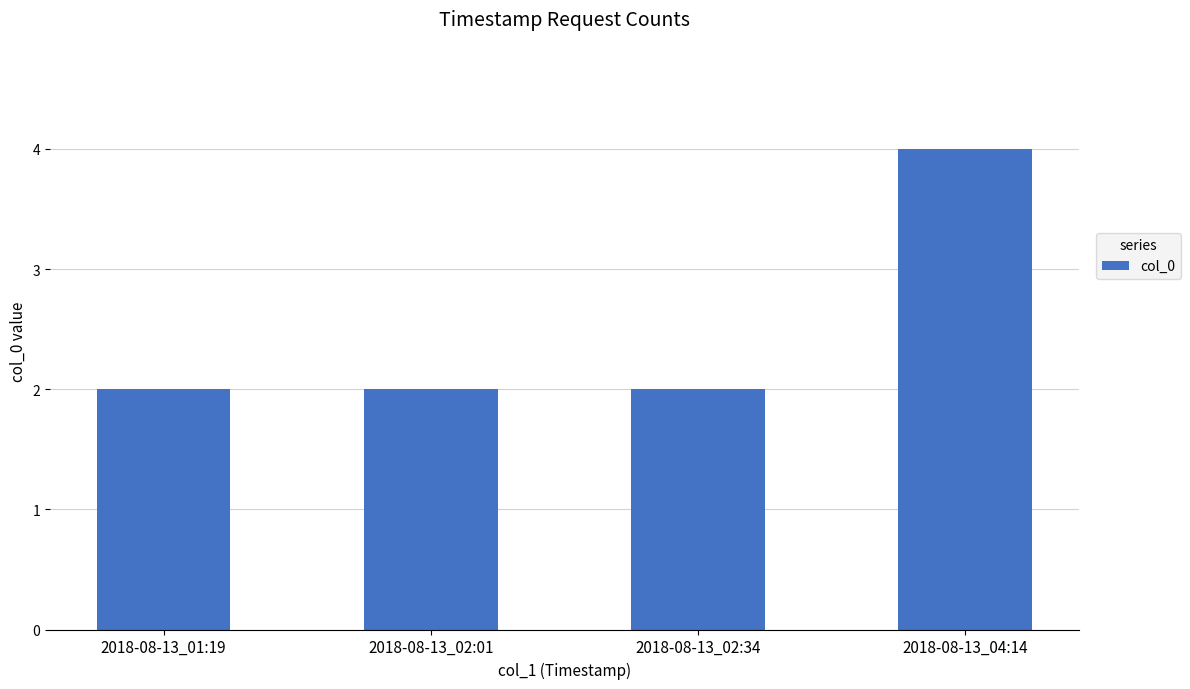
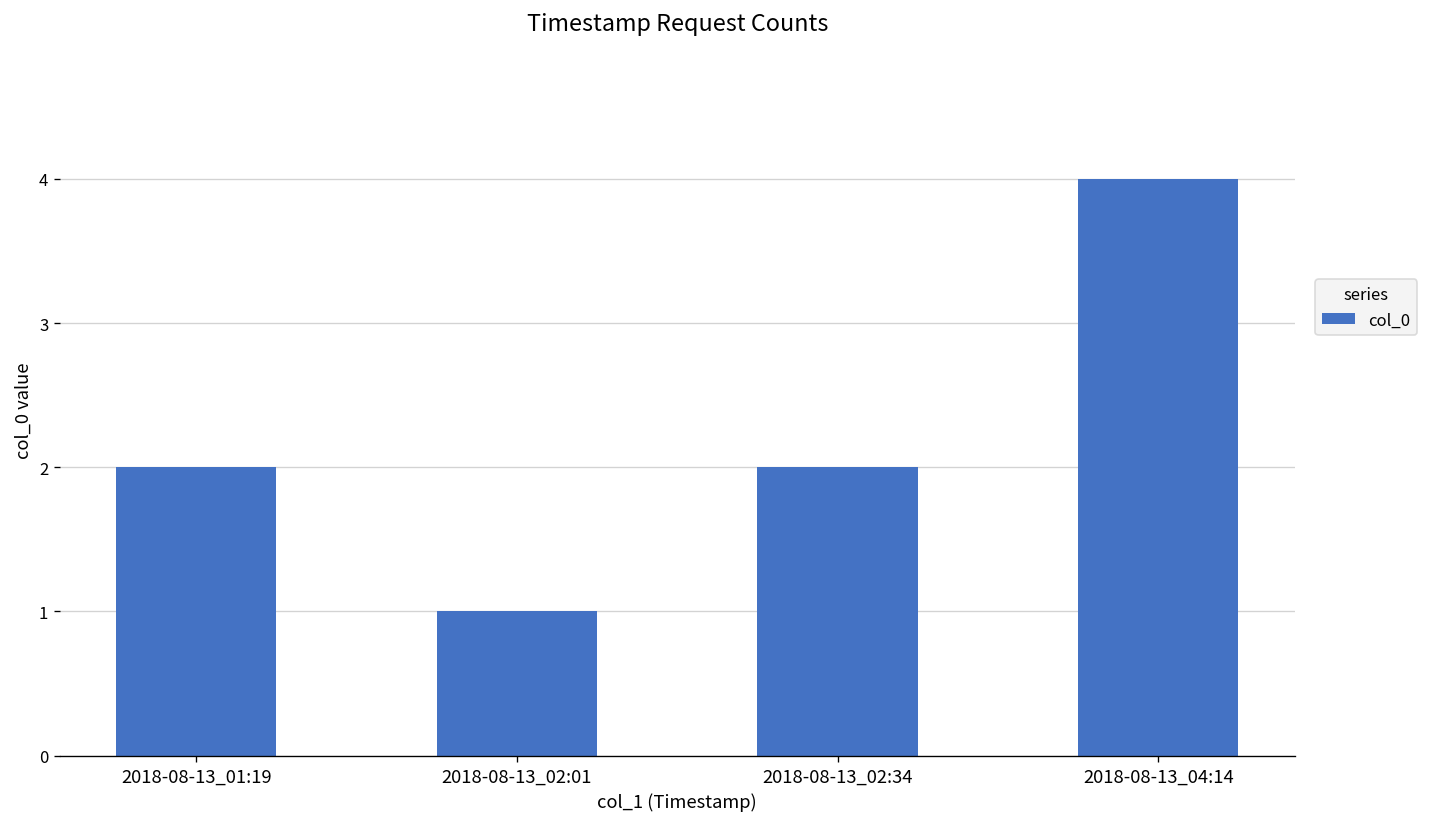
2018-08-13_02:01: 2 -> 1
